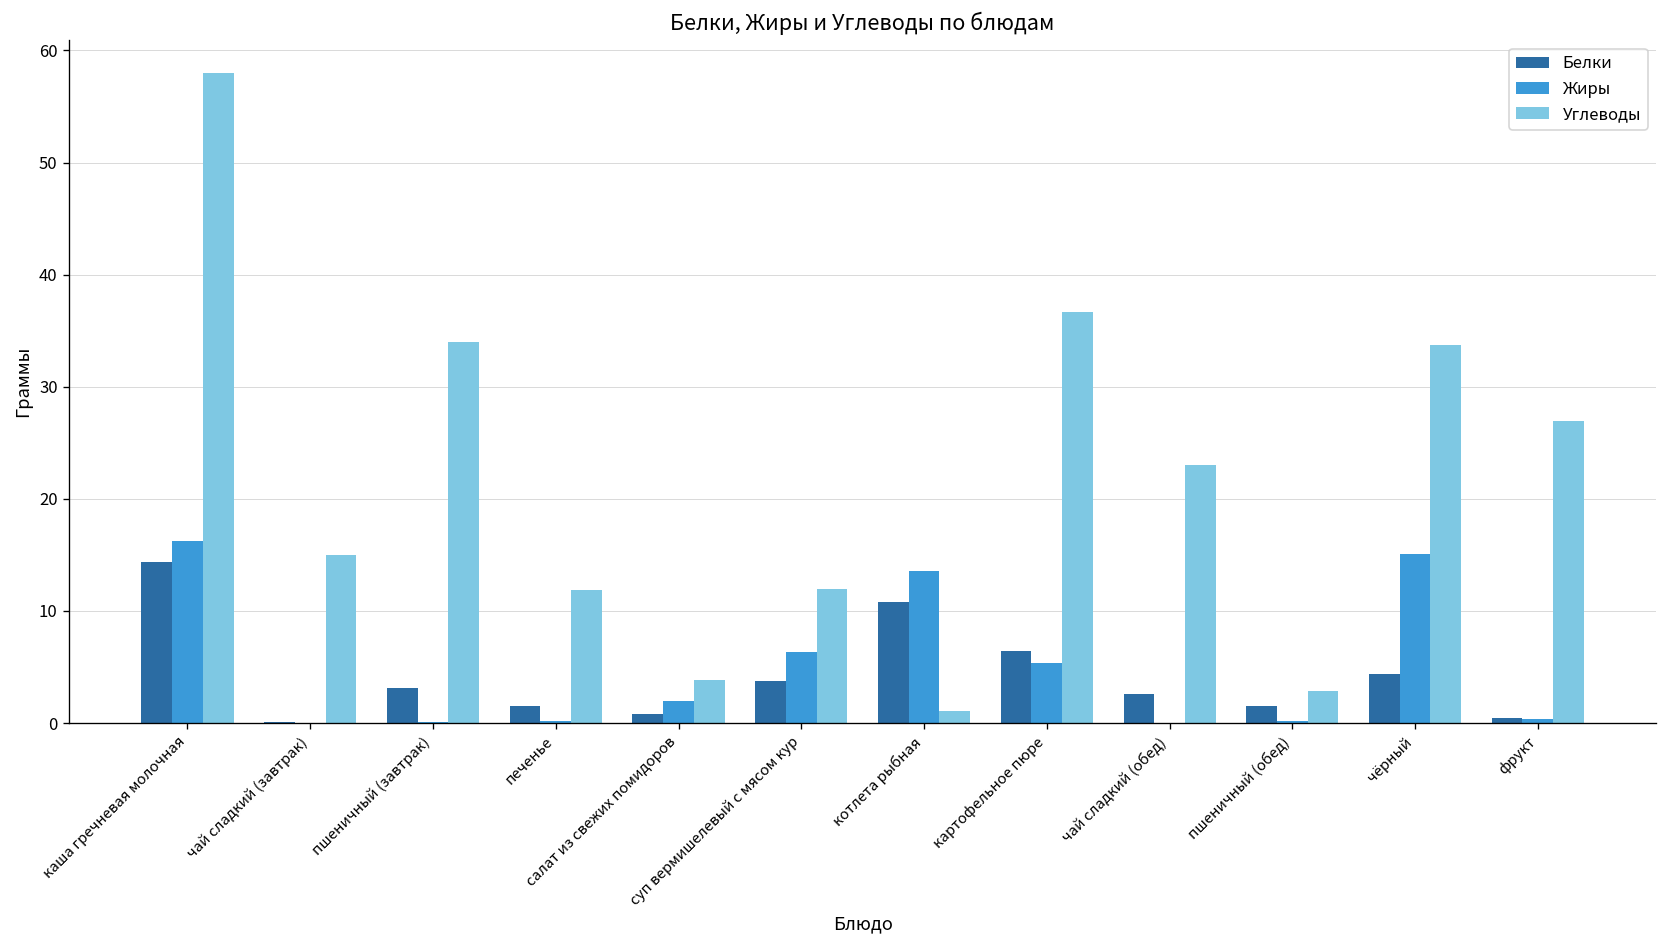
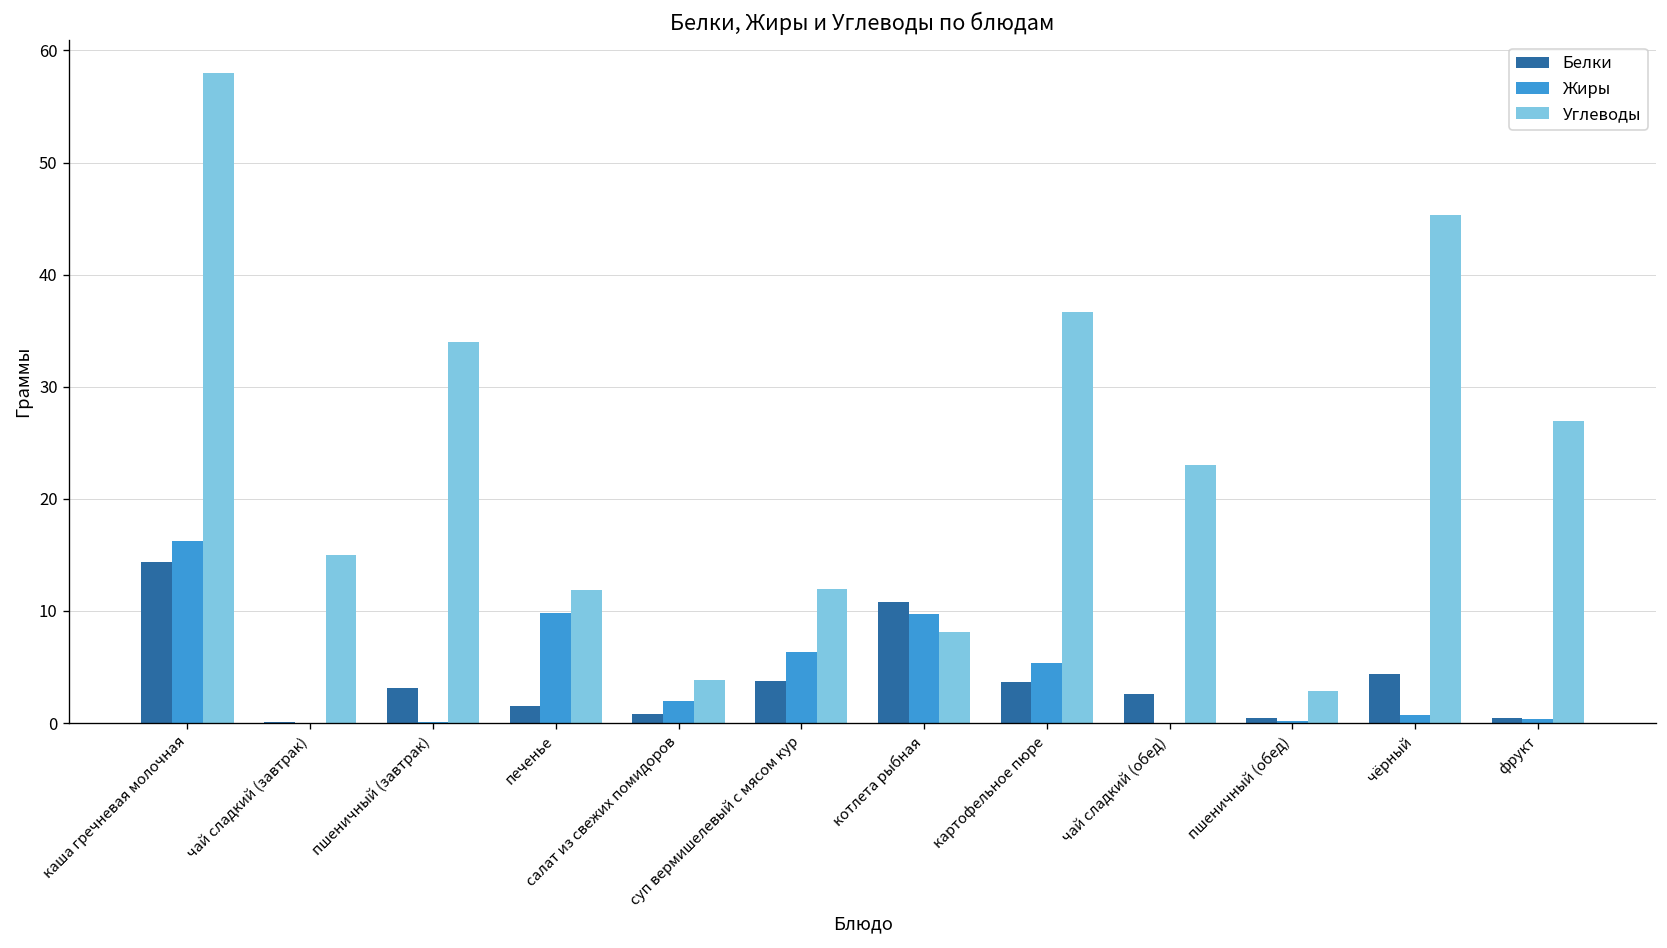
Жиры, печенье: 0 -> 10
Жиры, котлета рыбная: 14 -> 10
Углеводы, котлета рыбная: 1 -> 8
Белки, картофельное пюре: 6 -> 4
Белки, пшеничный (обед): 2 -> 1
Жиры, чёрный: 15 -> 1
Углеводы, чёрный: 34 -> 45
